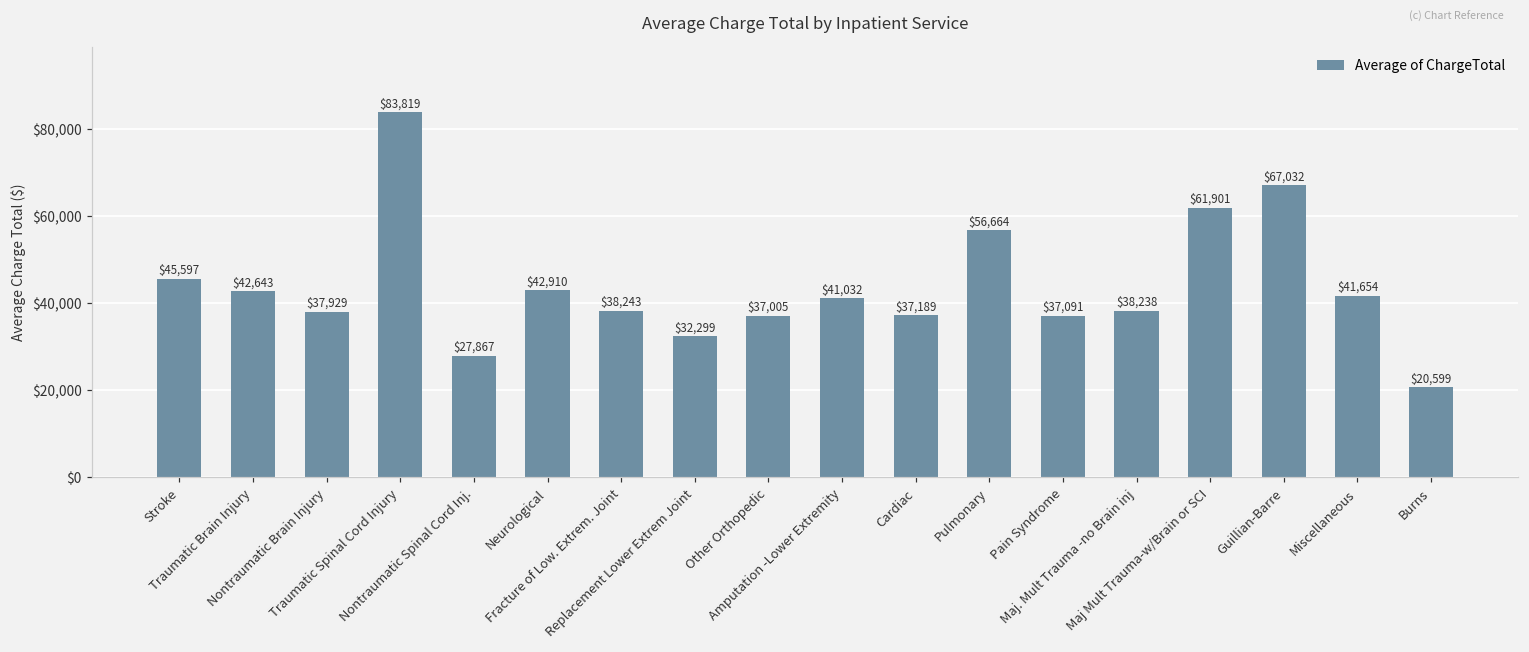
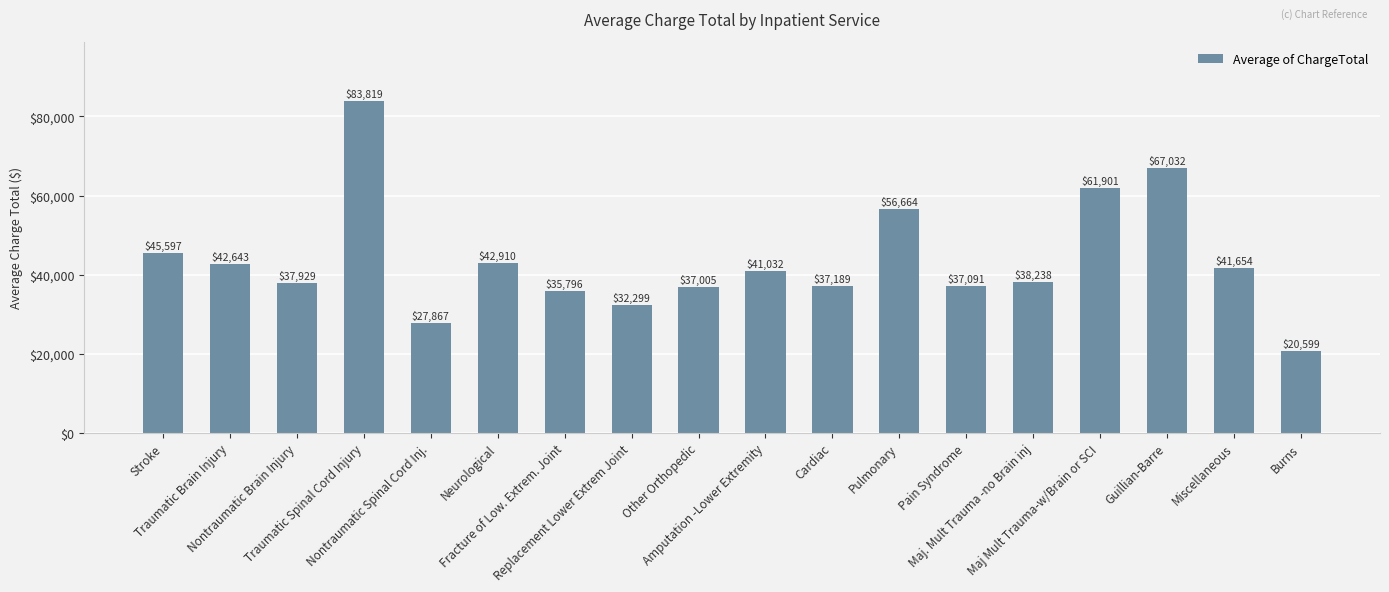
Fracture of Low. Extrem. Joint: $38,243 -> $35,796
